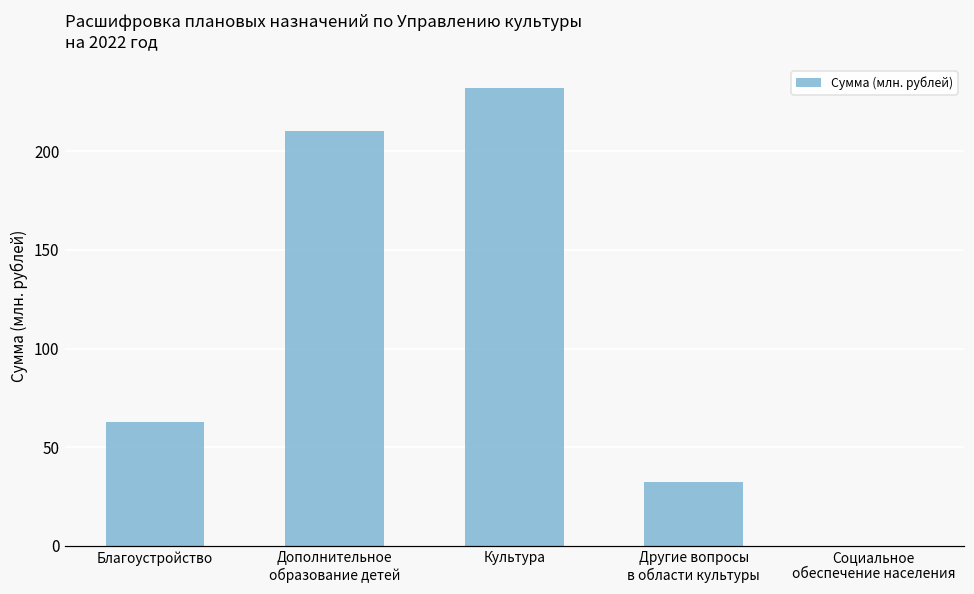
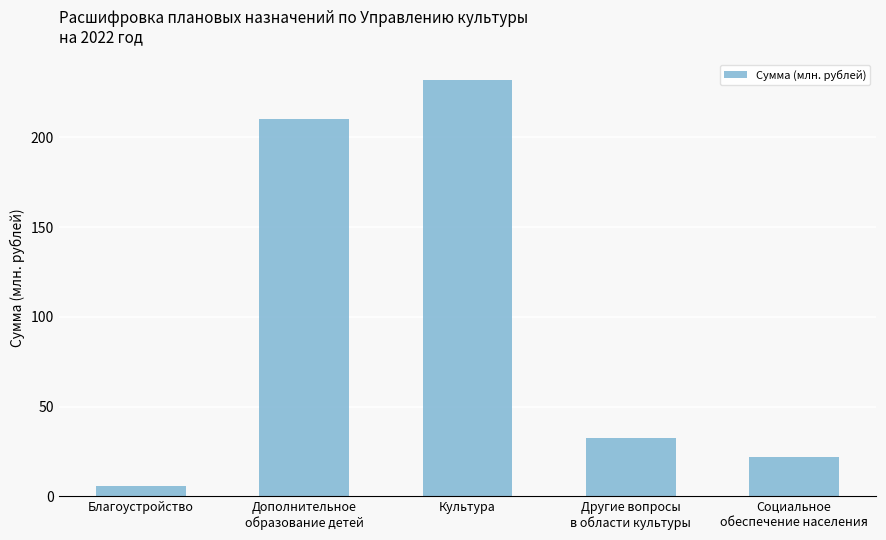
Благоустройство: 63 -> 6
Социальное обеспечение населения: 0 -> 22
